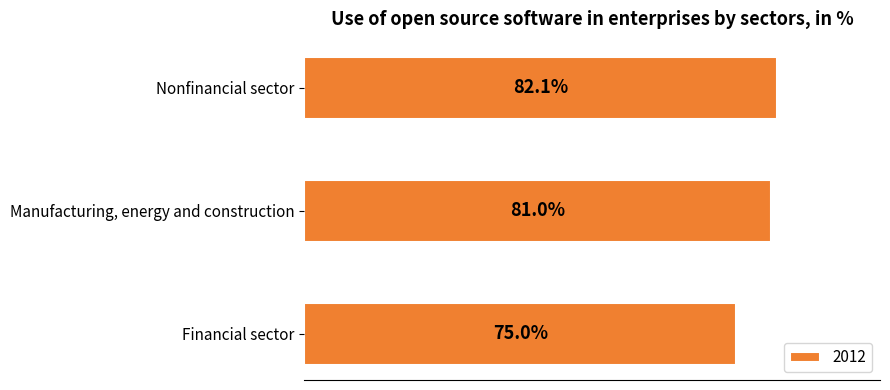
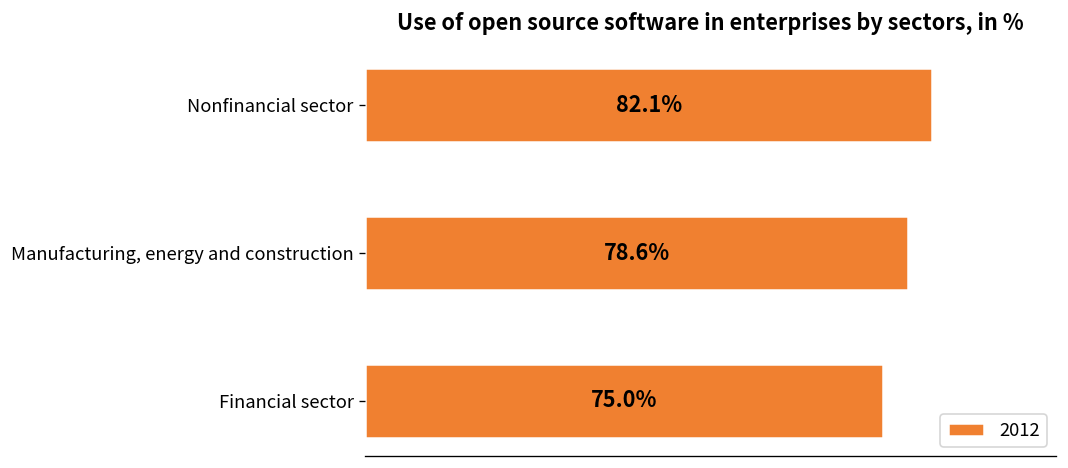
Manufacturing, energy and construction: 81.0% -> 78.6%
